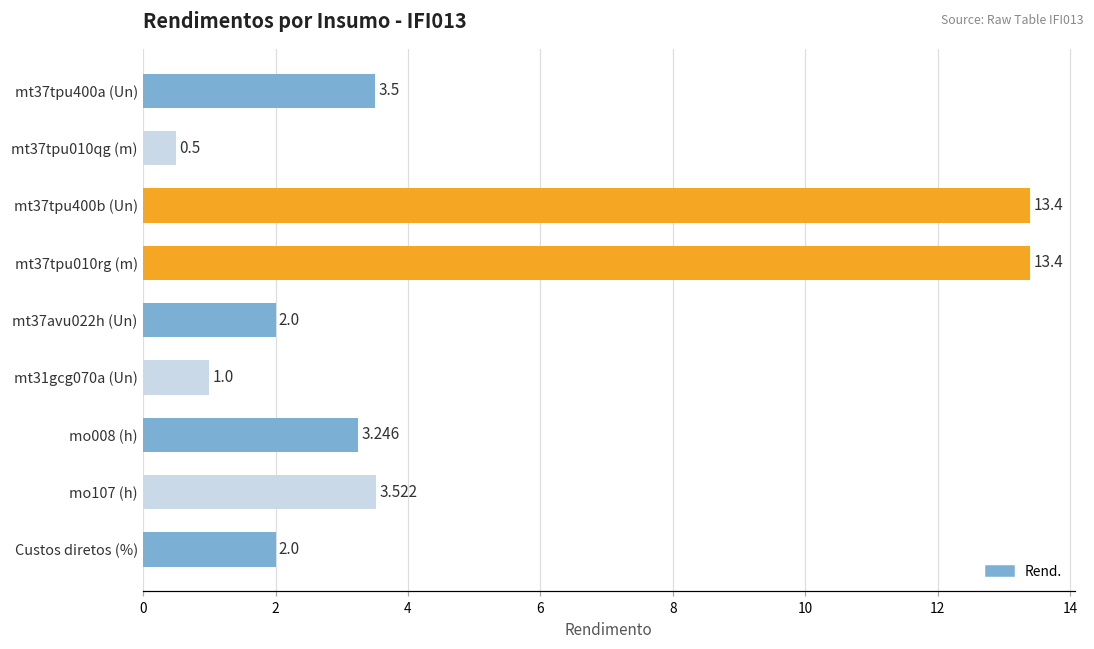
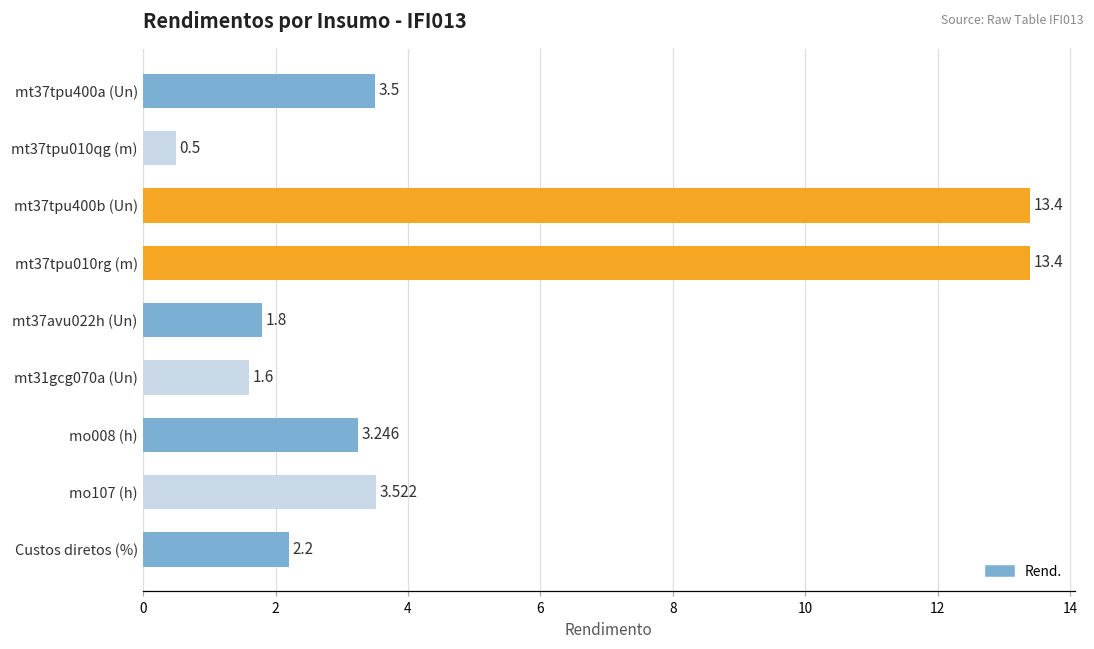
mt37avu022h (Un): 2.0 -> 1.8
mt31gcg070a (Un): 1.0 -> 1.6
Custos diretos (%): 2.0 -> 2.2
